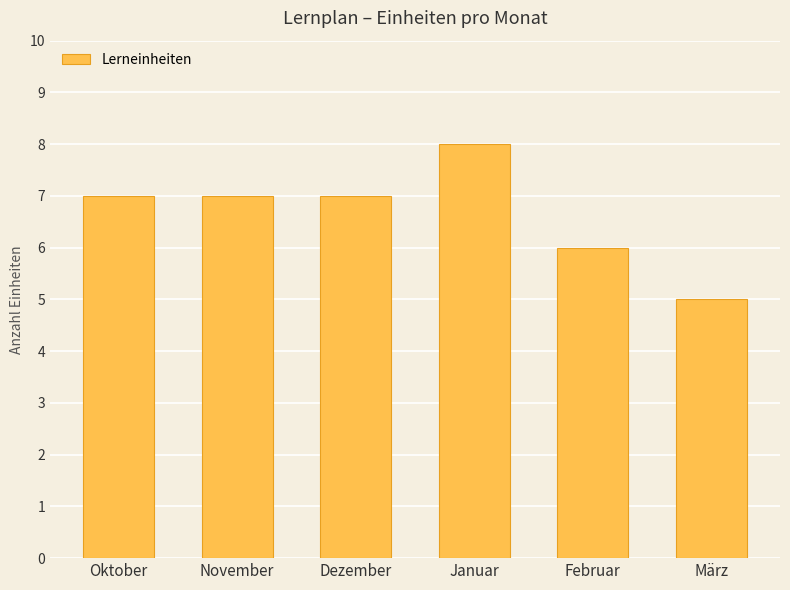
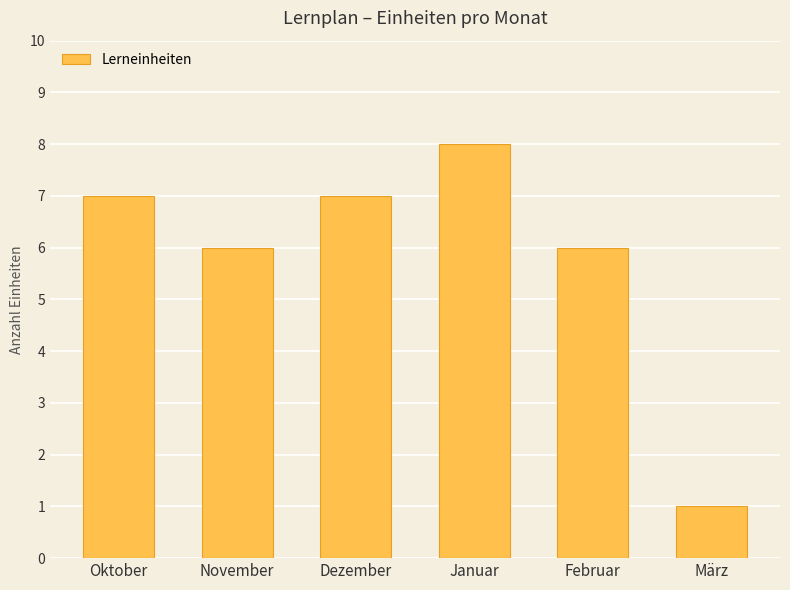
November: 7 -> 6
März: 5 -> 1
